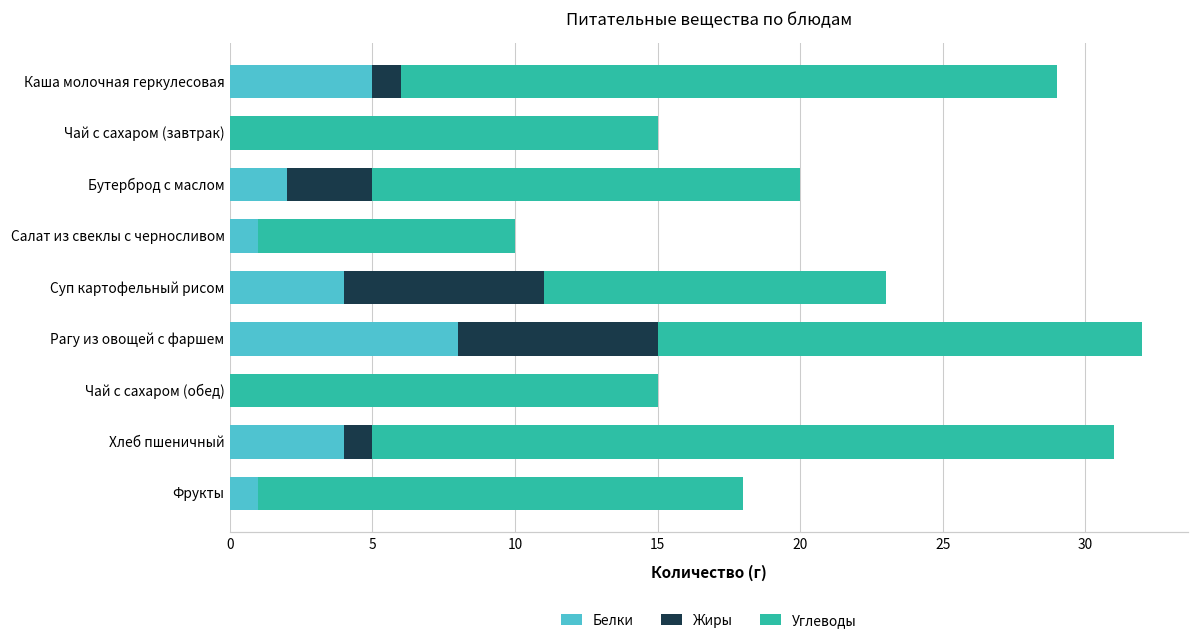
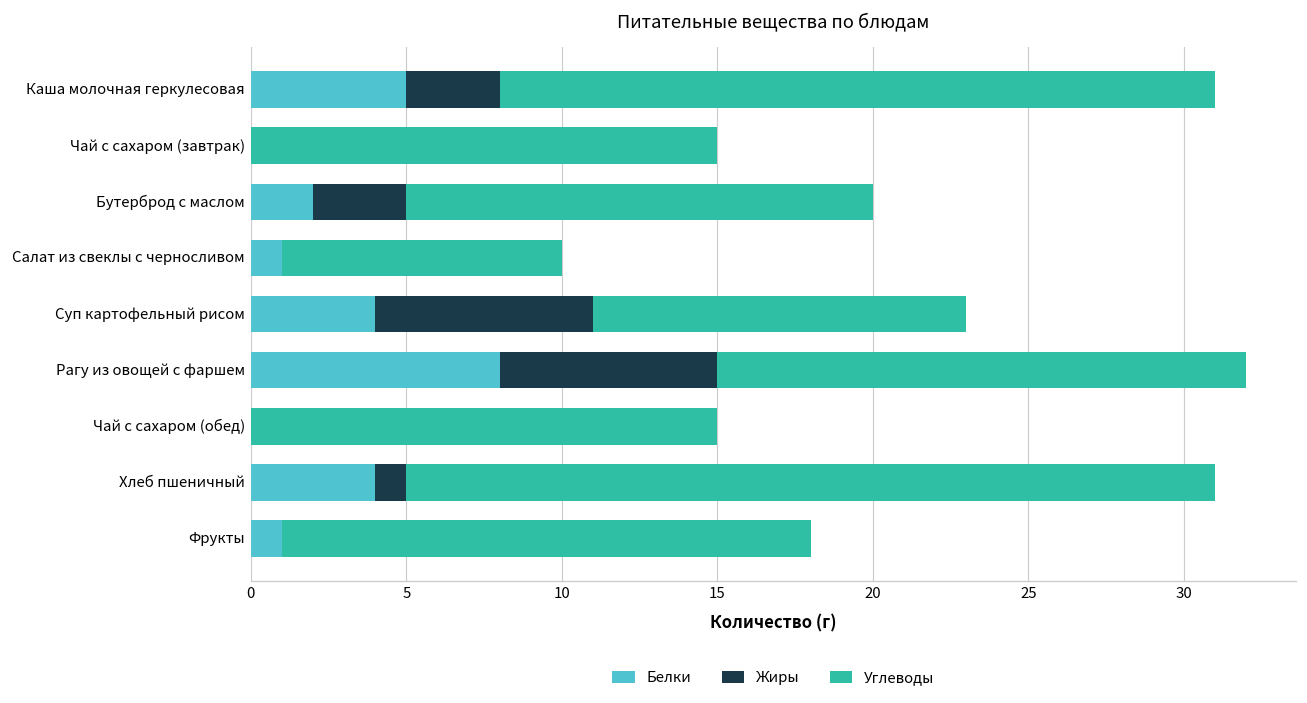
Жиры, Каша молочная геркулесовая: 1 -> 3
